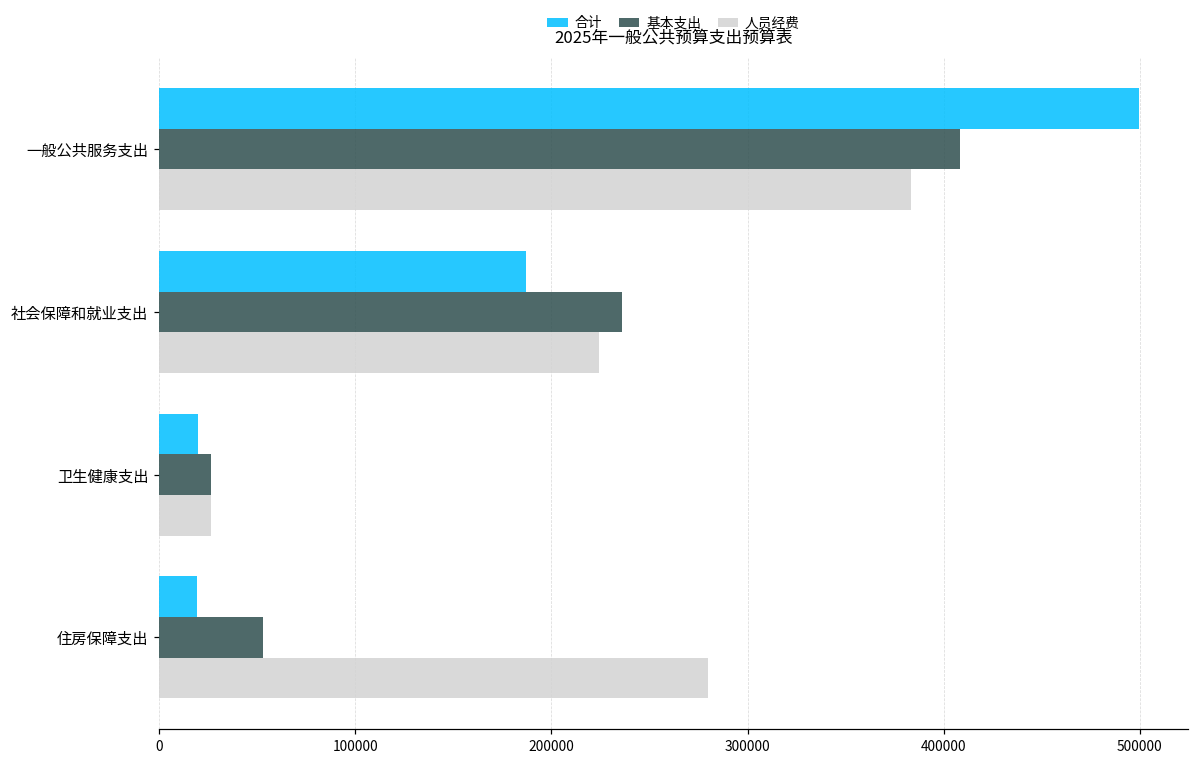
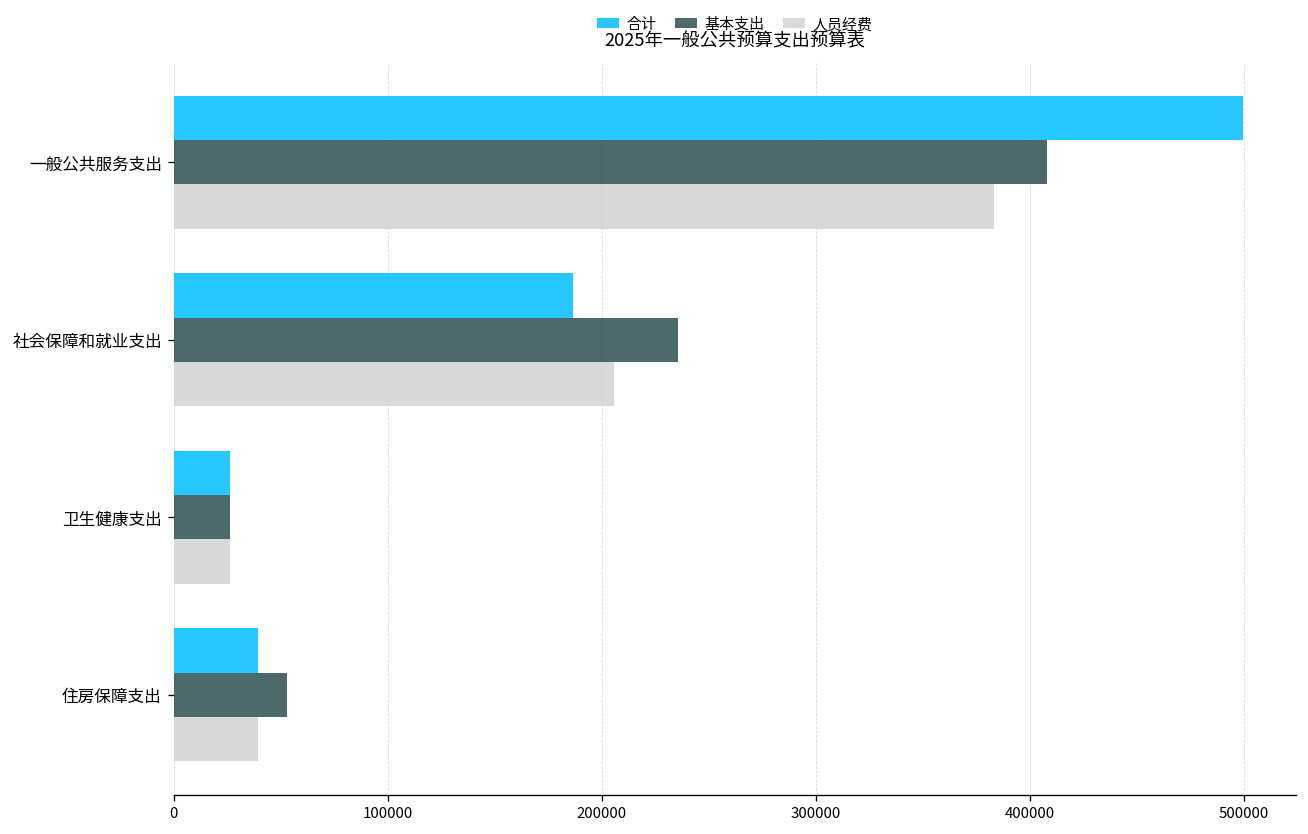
人员经费, 社会保障和就业支出: 224000 -> 206000
合计, 卫生健康支出: 20000 -> 26000
合计, 住房保障支出: 19000 -> 39000
人员经费, 住房保障支出: 280000 -> 39000
